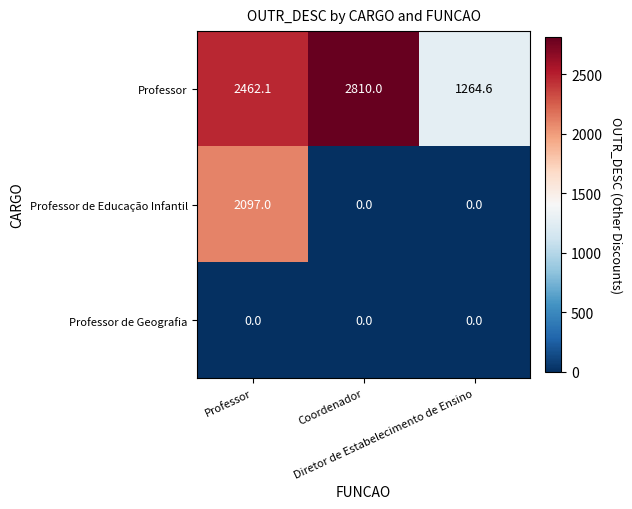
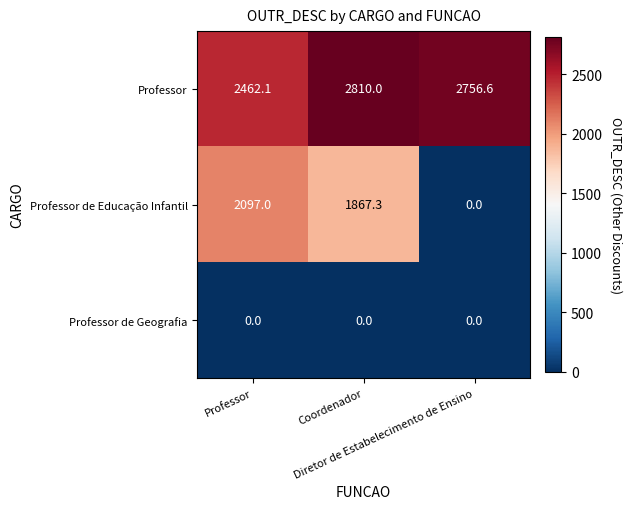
Professor, Diretor de Estabelecimento de Ensino: 1264.6 -> 2756.6
Professor de Educação Infantil, Coordenador: 0.0 -> 1867.3
